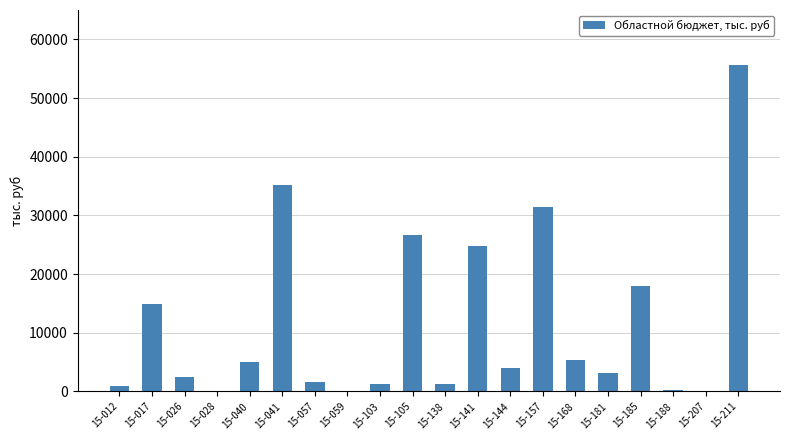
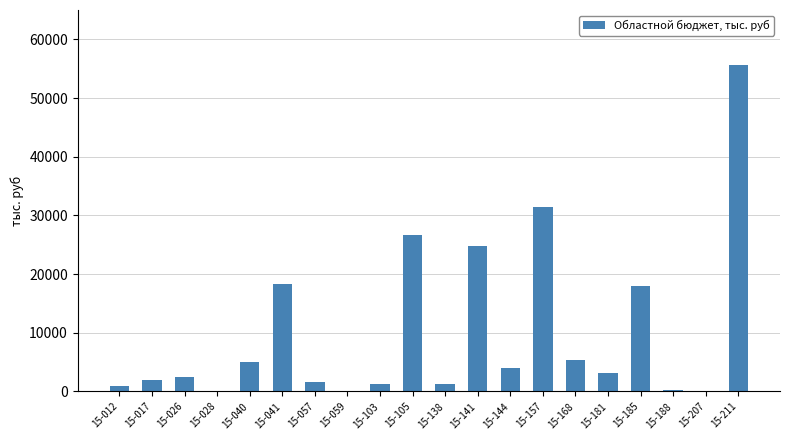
15-017: 15000 -> 2000
15-041: 35000 -> 18000
